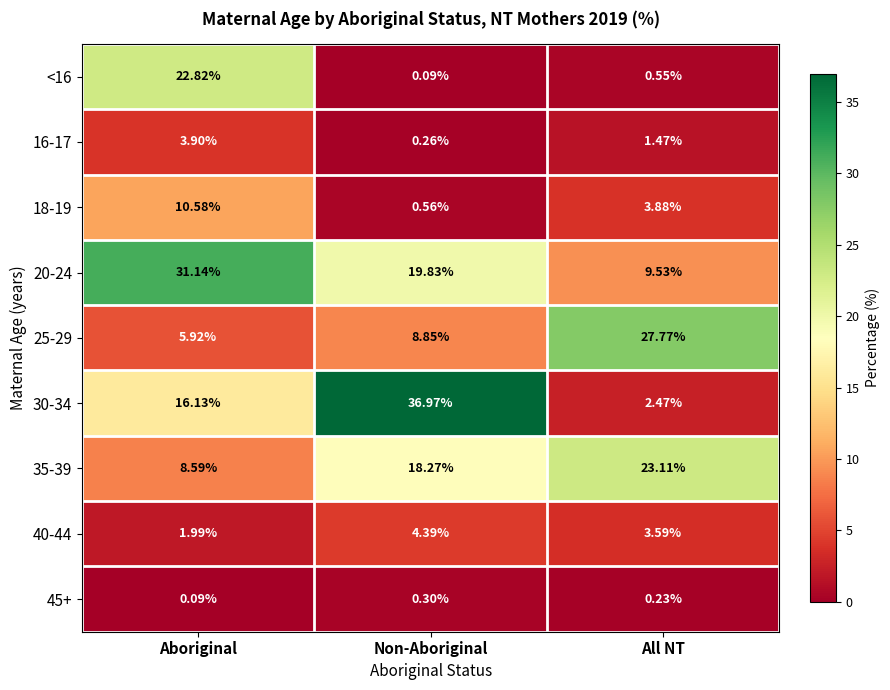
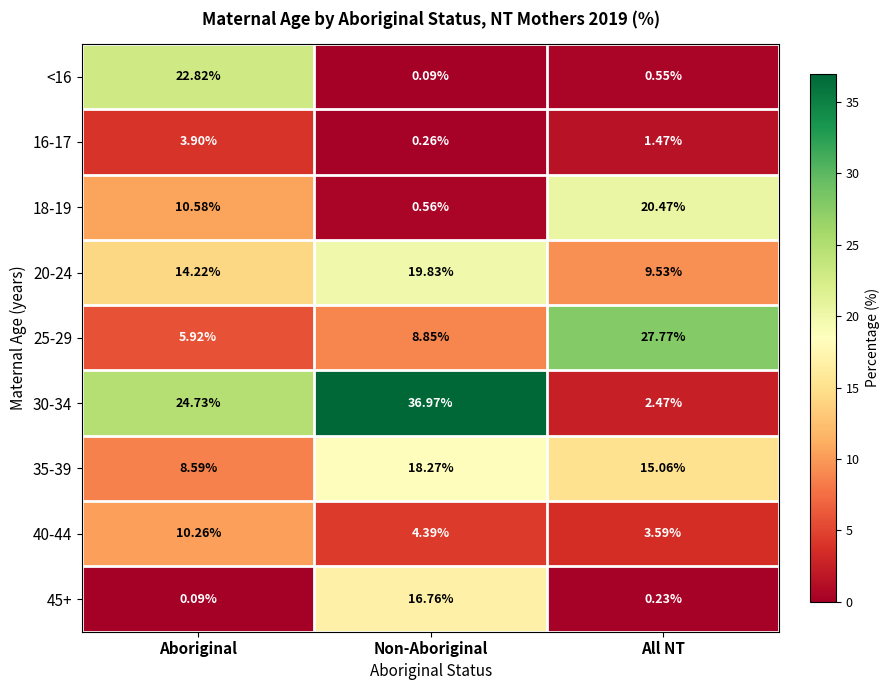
18-19, All NT: 3.88% -> 20.47%
20-24, Aboriginal: 31.14% -> 14.22%
30-34, Aboriginal: 16.13% -> 24.73%
35-39, All NT: 23.11% -> 15.06%
40-44, Aboriginal: 1.99% -> 10.26%
45+, Non-Aboriginal: 0.30% -> 16.76%
